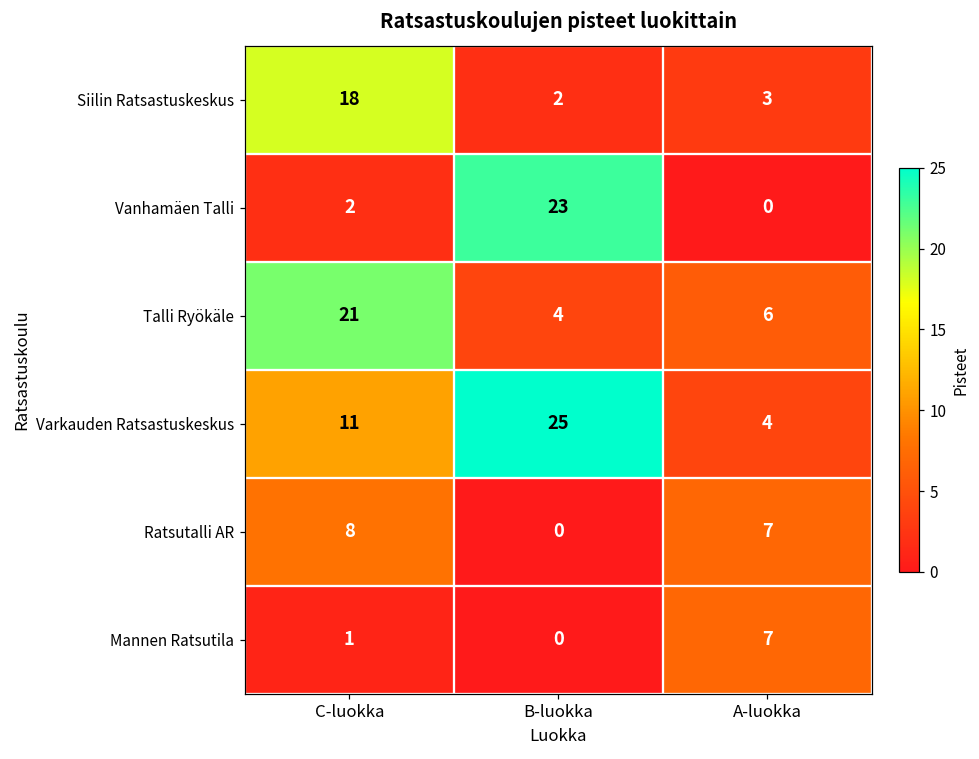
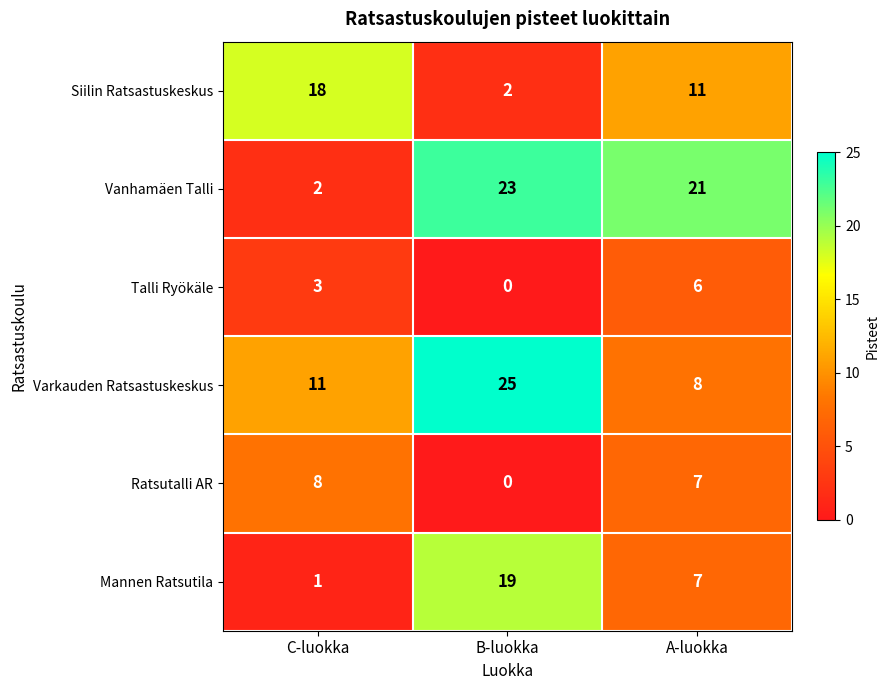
Siilin Ratsastuskeskus, A-luokka: 3 -> 11
Vanhamäen Talli, A-luokka: 0 -> 21
Talli Ryökäle, C-luokka: 21 -> 3
Talli Ryökäle, B-luokka: 4 -> 0
Varkauden Ratsastuskeskus, A-luokka: 4 -> 8
Mannen Ratsutila, B-luokka: 0 -> 19
